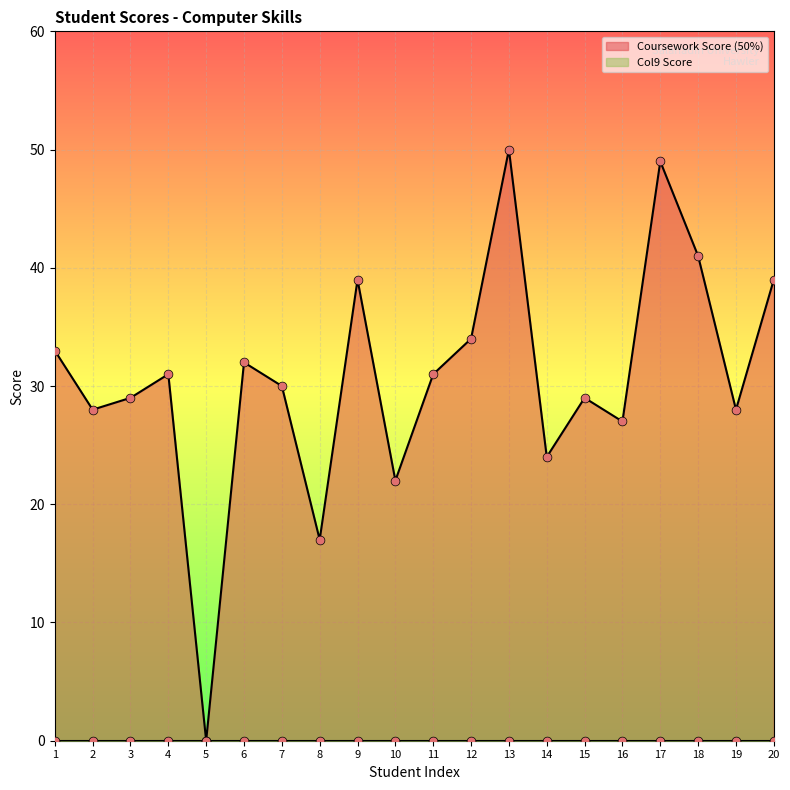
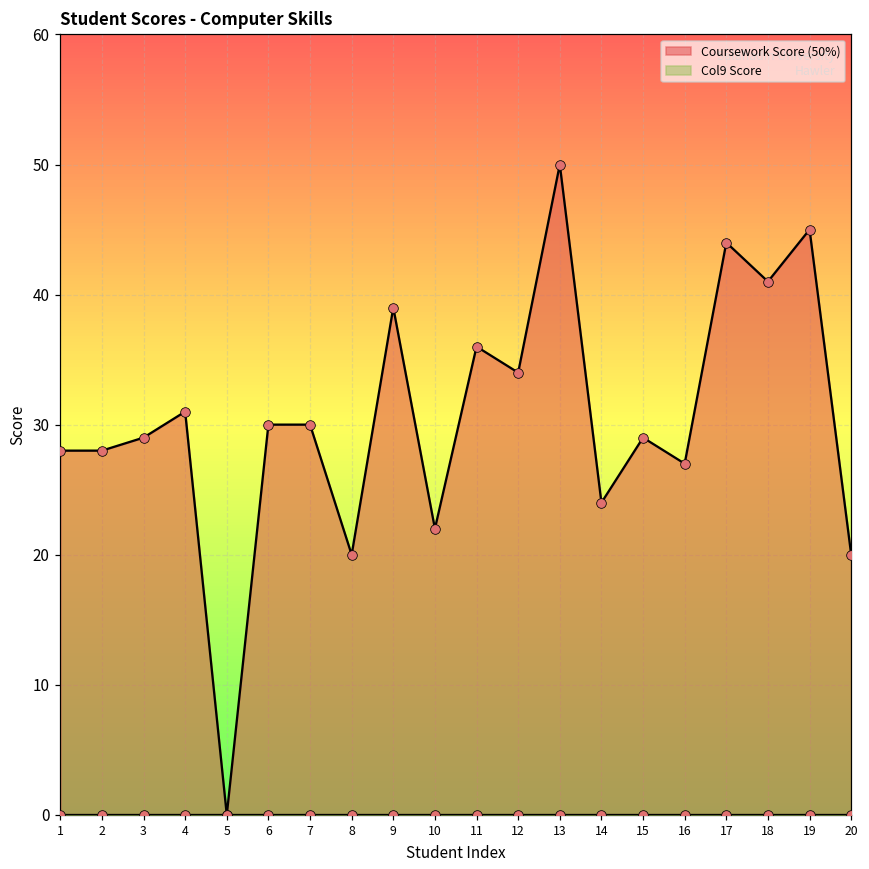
Coursework Score (50%), 1: 33 -> 28
Coursework Score (50%), 6: 32 -> 30
Coursework Score (50%), 8: 17 -> 20
Coursework Score (50%), 11: 31 -> 36
Coursework Score (50%), 17: 49 -> 44
Coursework Score (50%), 19: 28 -> 45
Coursework Score (50%), 20: 39 -> 20
